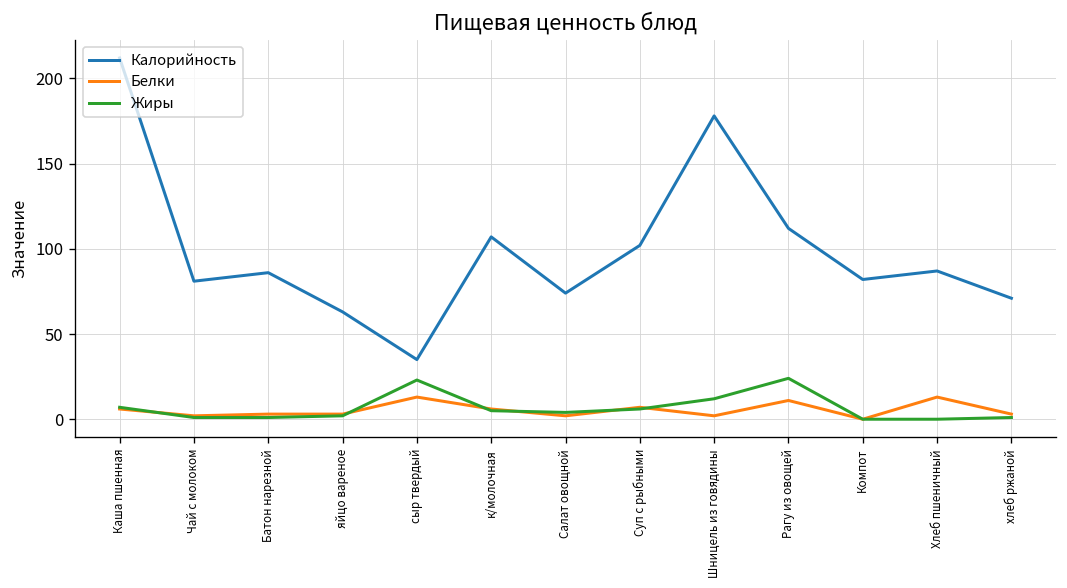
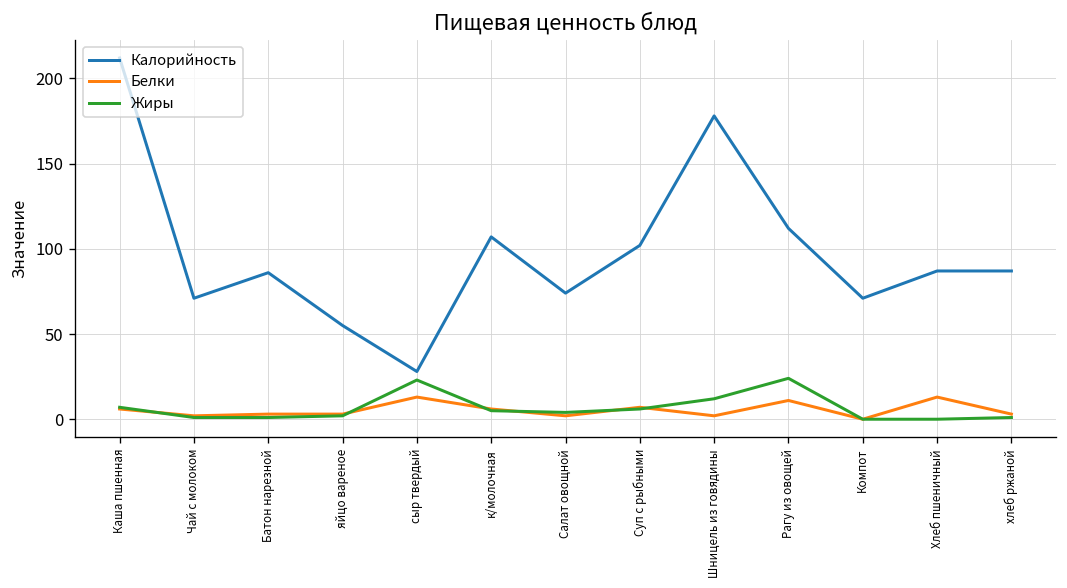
Калорийность, Чай с молоком: 81 -> 71
Калорийность, яйцо вареное: 63 -> 55
Калорийность, сыр твердый: 35 -> 28
Калорийность, Компот: 82 -> 71
Калорийность, хлеб ржаной: 71 -> 87
